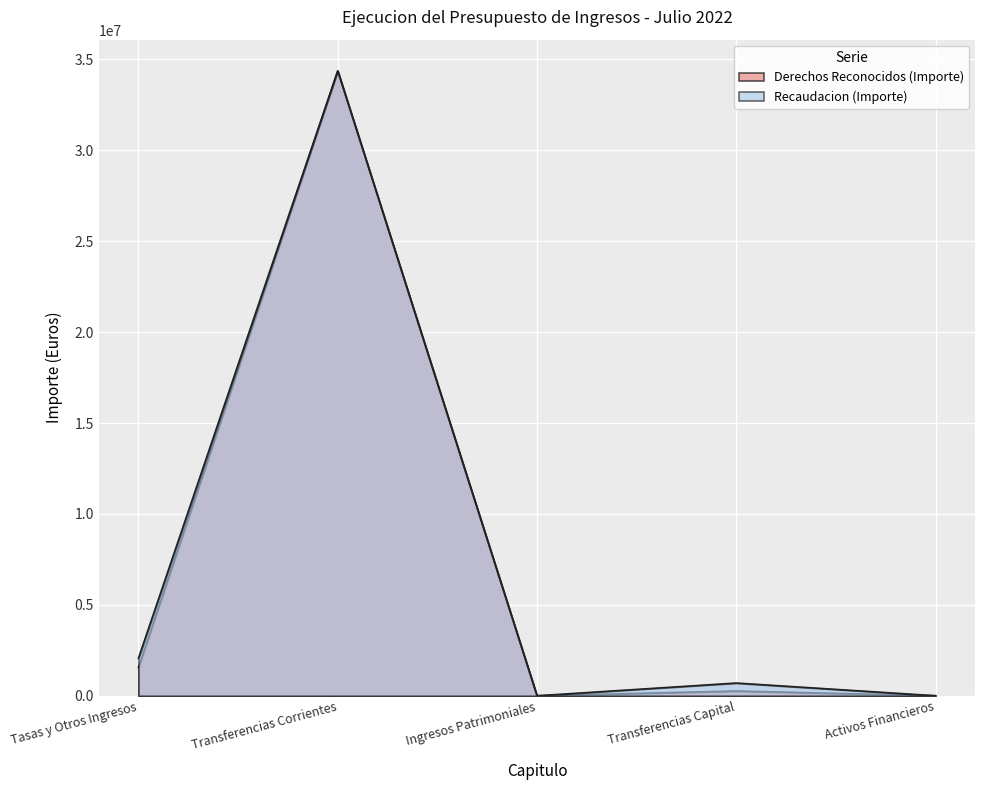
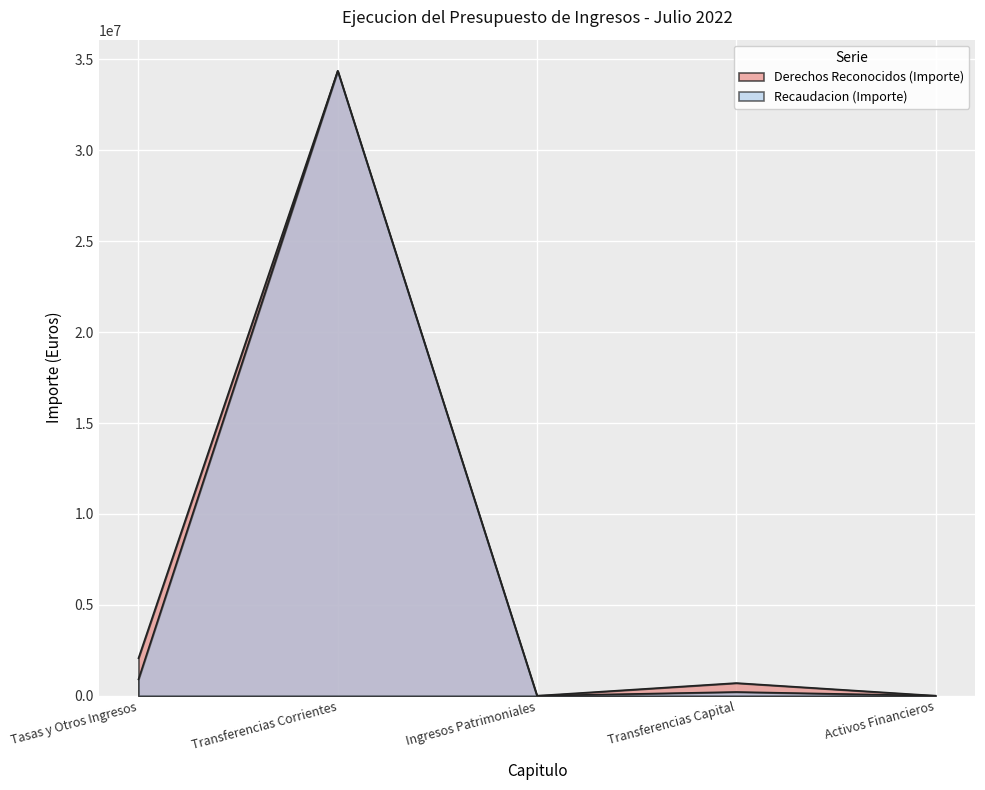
Derechos Reconocidos (Importe), Tasas y Otros Ingresos: 1600000 -> 2100000
Recaudacion (Importe), Tasas y Otros Ingresos: 2100000 -> 900000
Derechos Reconocidos (Importe), Transferencias Capital: 300000 -> 700000
Recaudacion (Importe), Transferencias Capital: 700000 -> 200000
